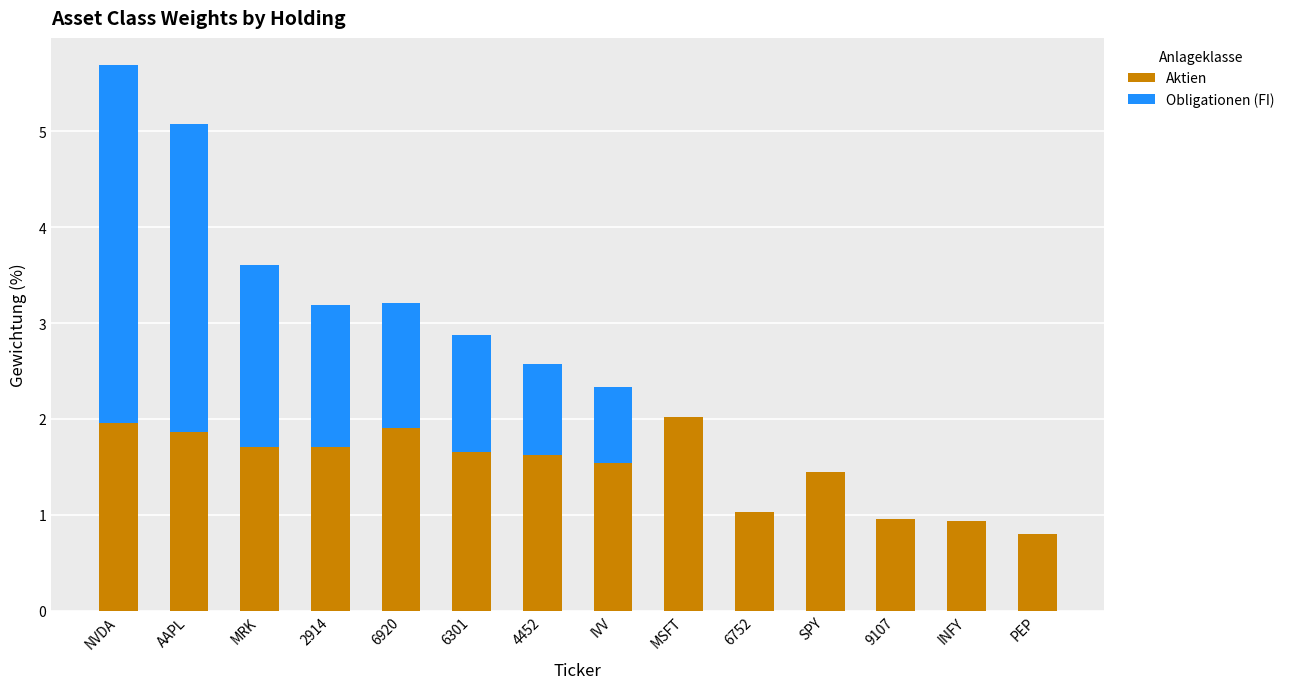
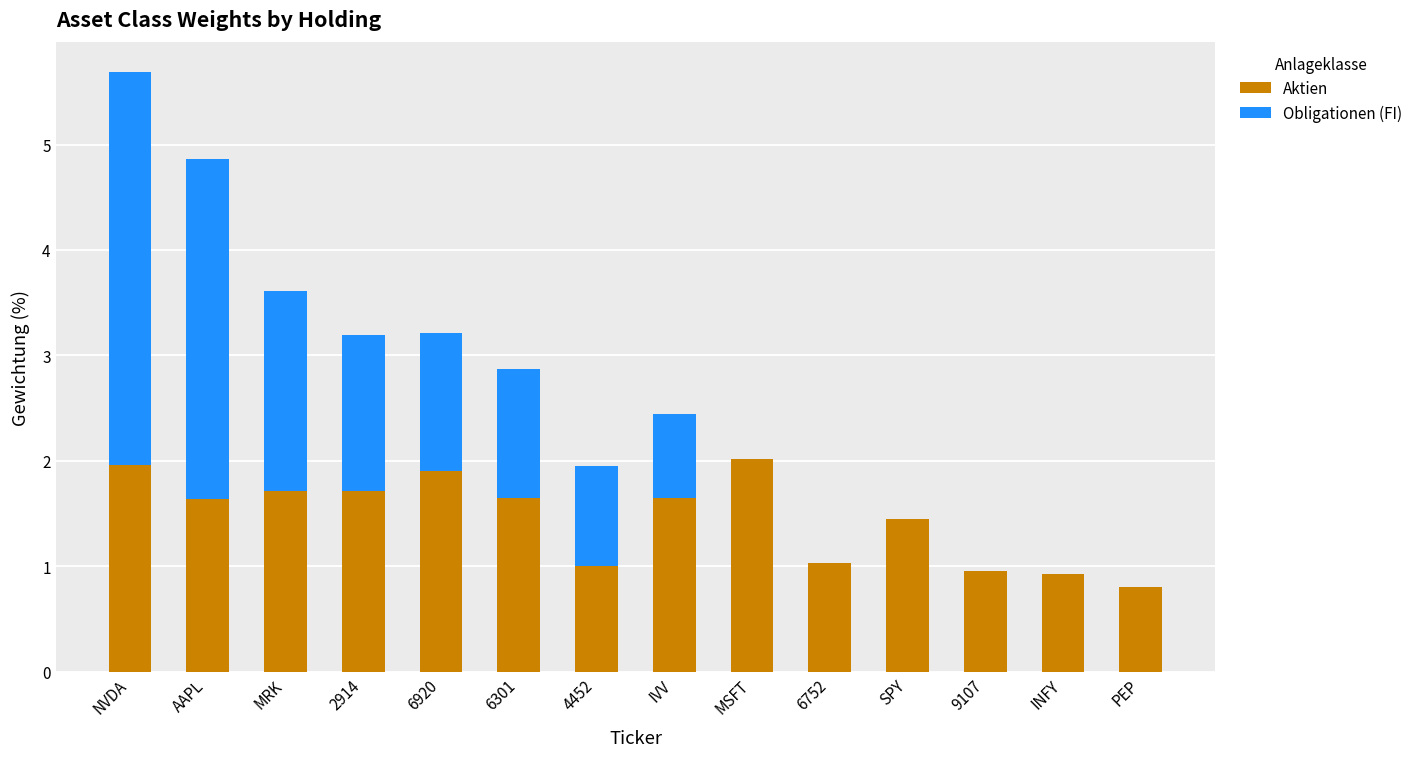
Aktien, AAPL: 1.9 -> 1.6
Aktien, 4452: 1.6 -> 1.0
Aktien, IVV: 1.5 -> 1.7
